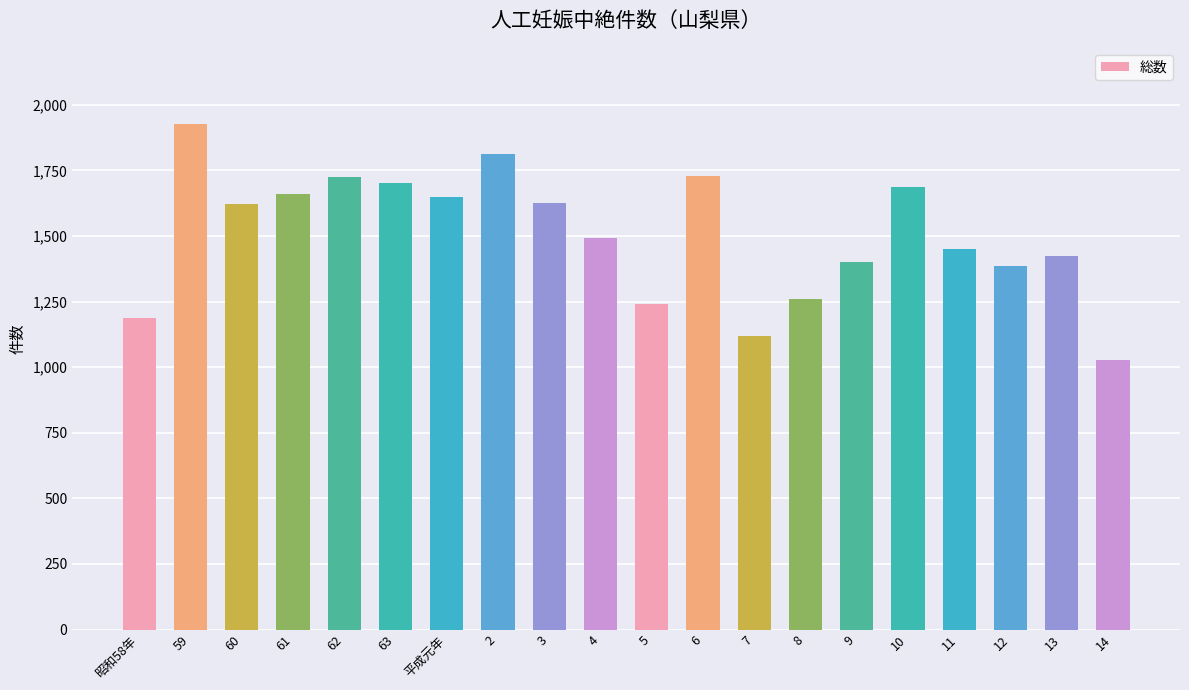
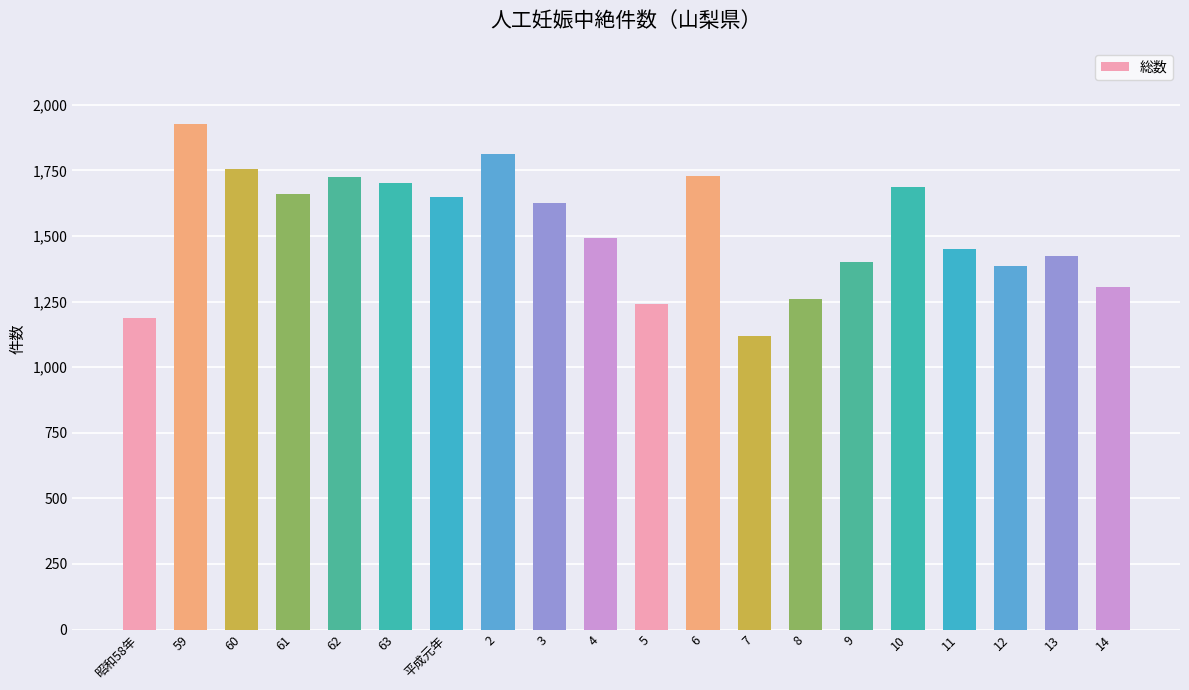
60: 1,620 -> 1,760
14: 1,030 -> 1,310
